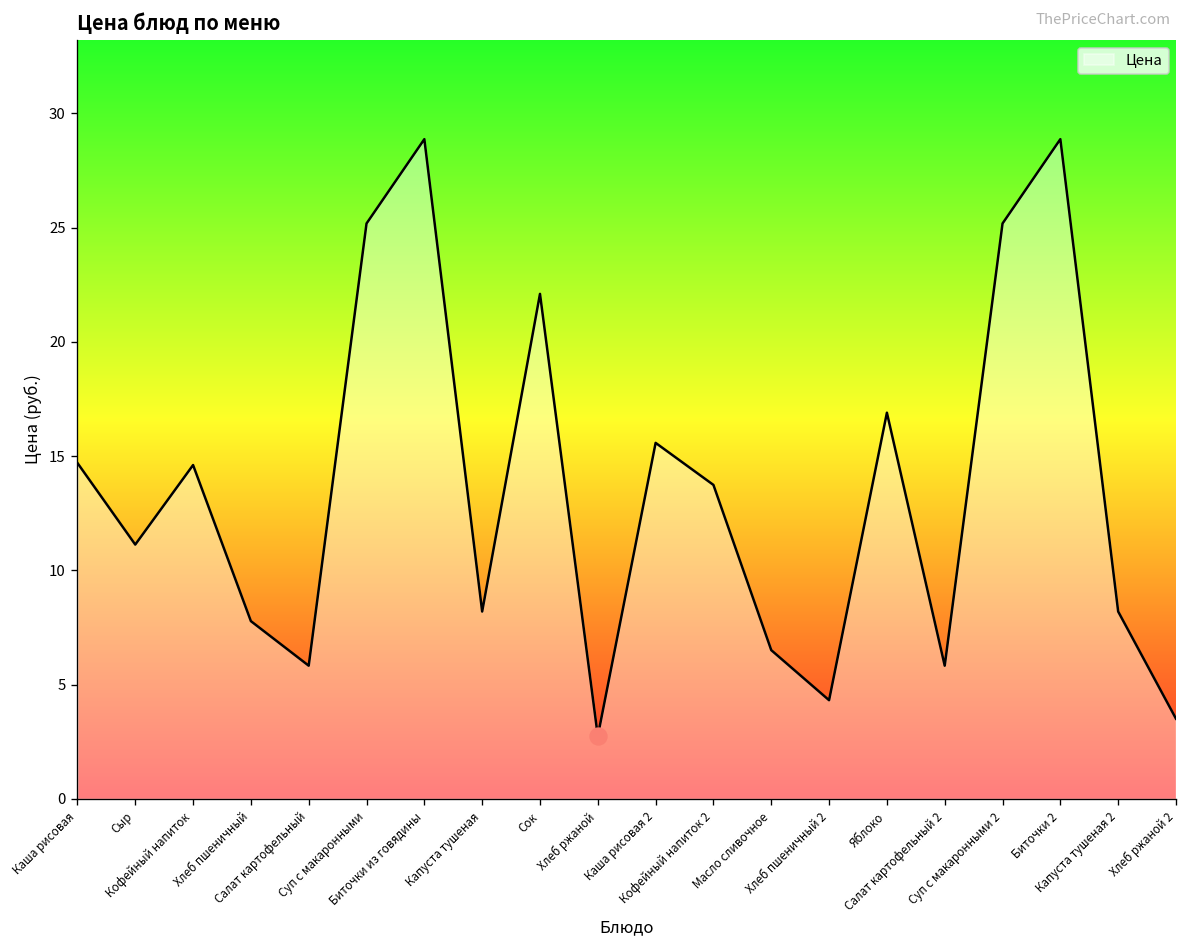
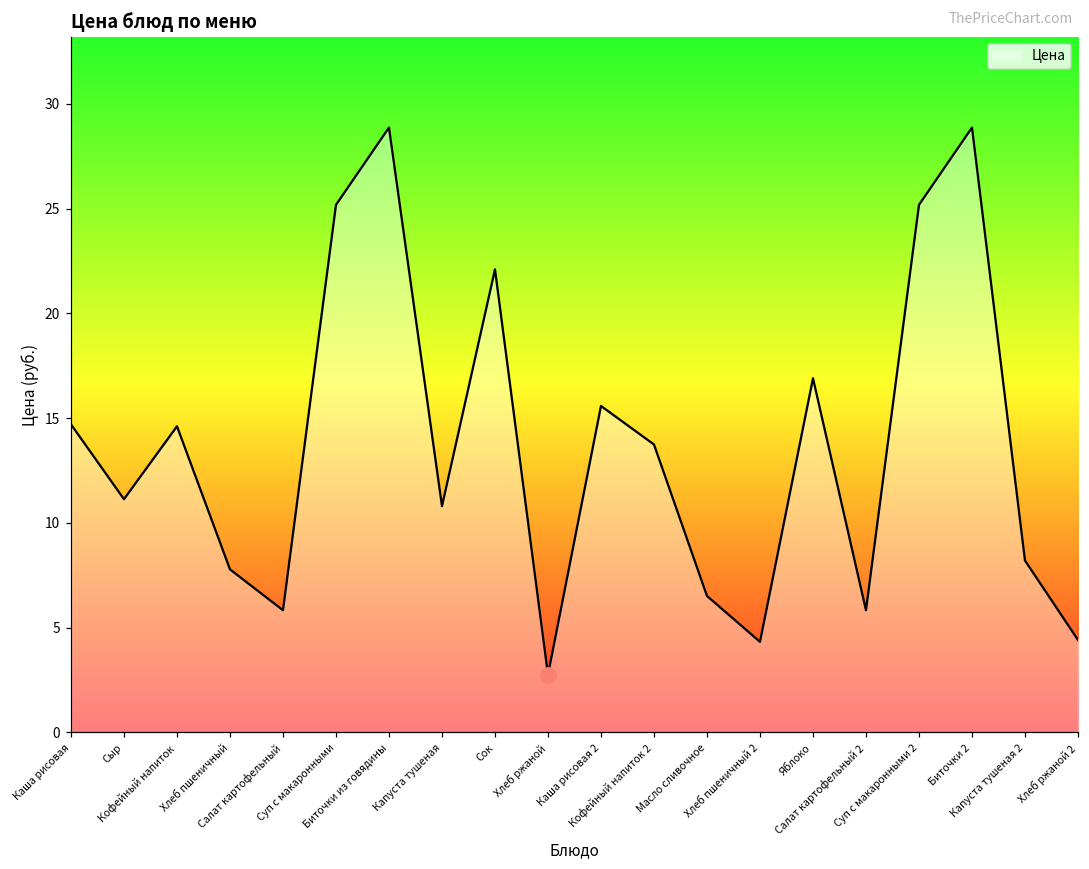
Цена, Капуста тушеная: 8.2 -> 10.8
Цена, Хлеб ржаной 2: 3.5 -> 4.4
